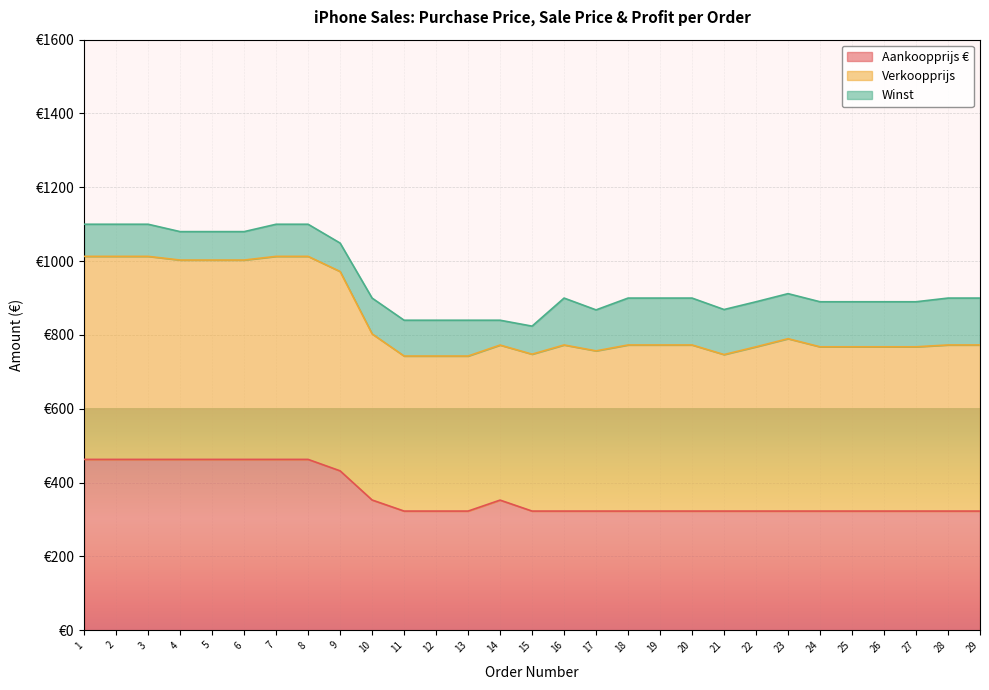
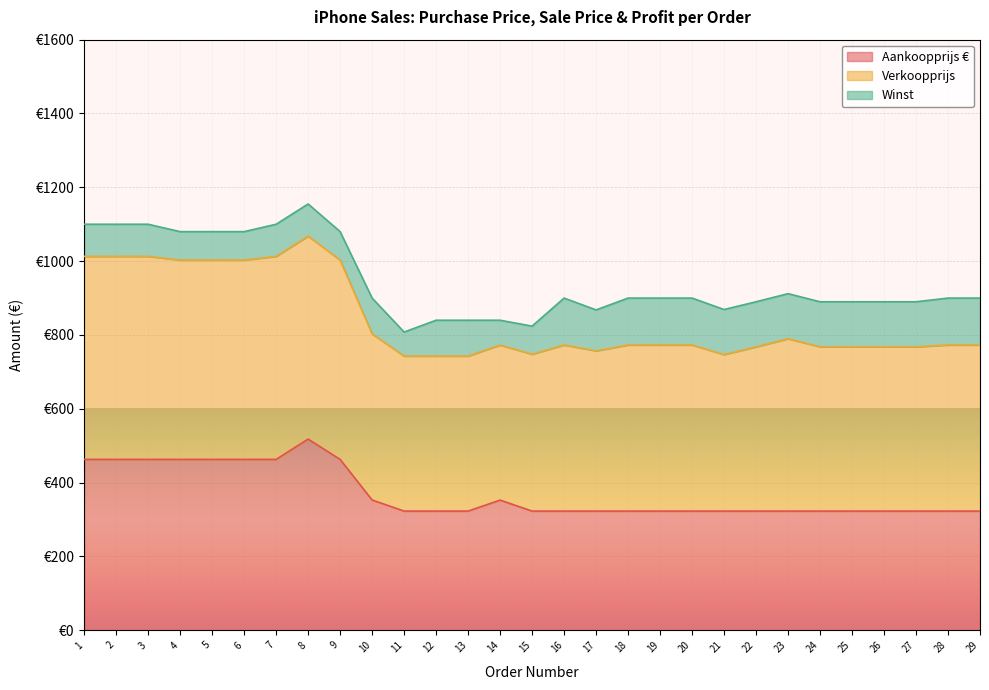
Aankoopprijs €, 8: €460 -> €520
Aankoopprijs €, 9: €430 -> €460
Winst, 11: €100 -> €70
